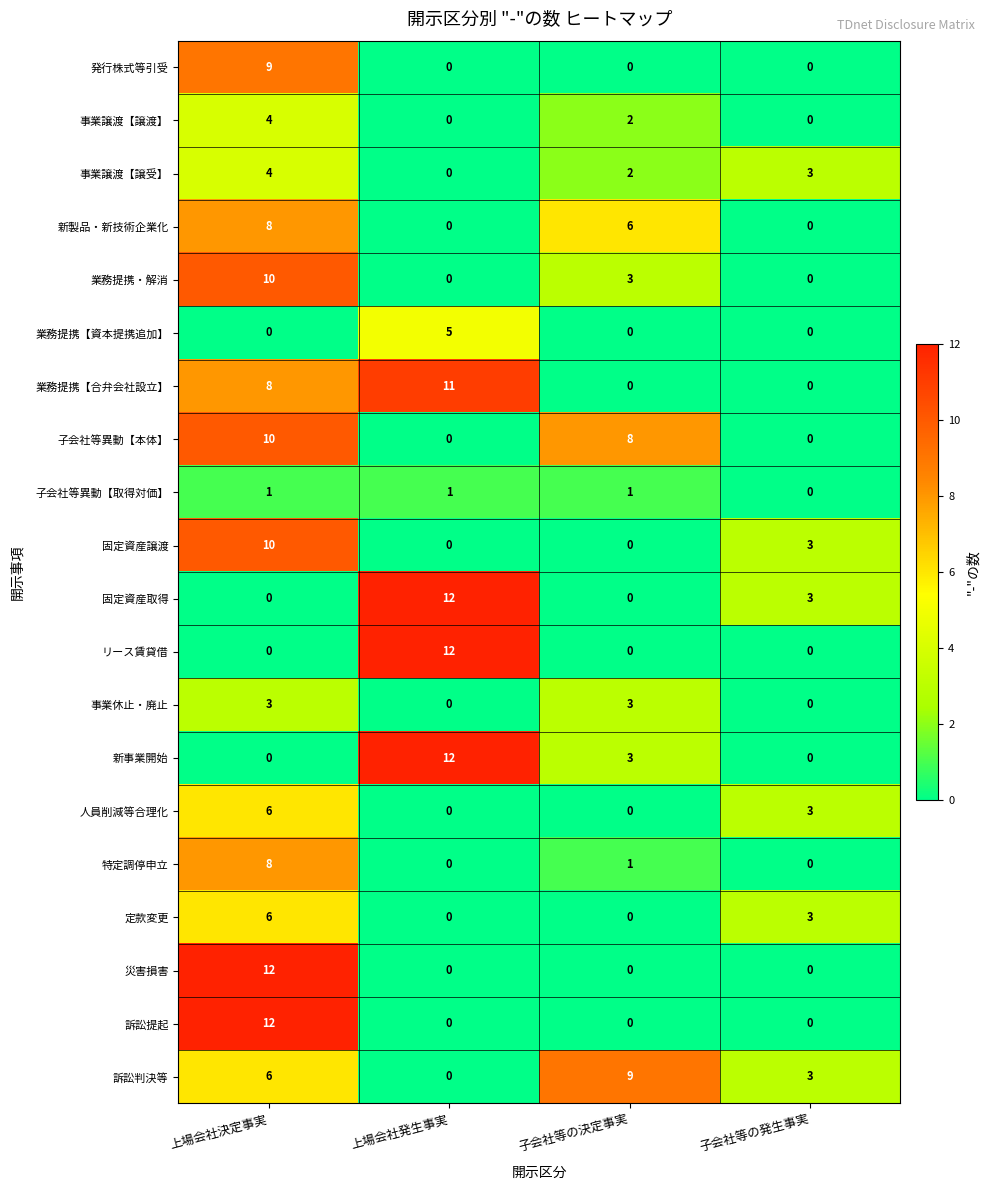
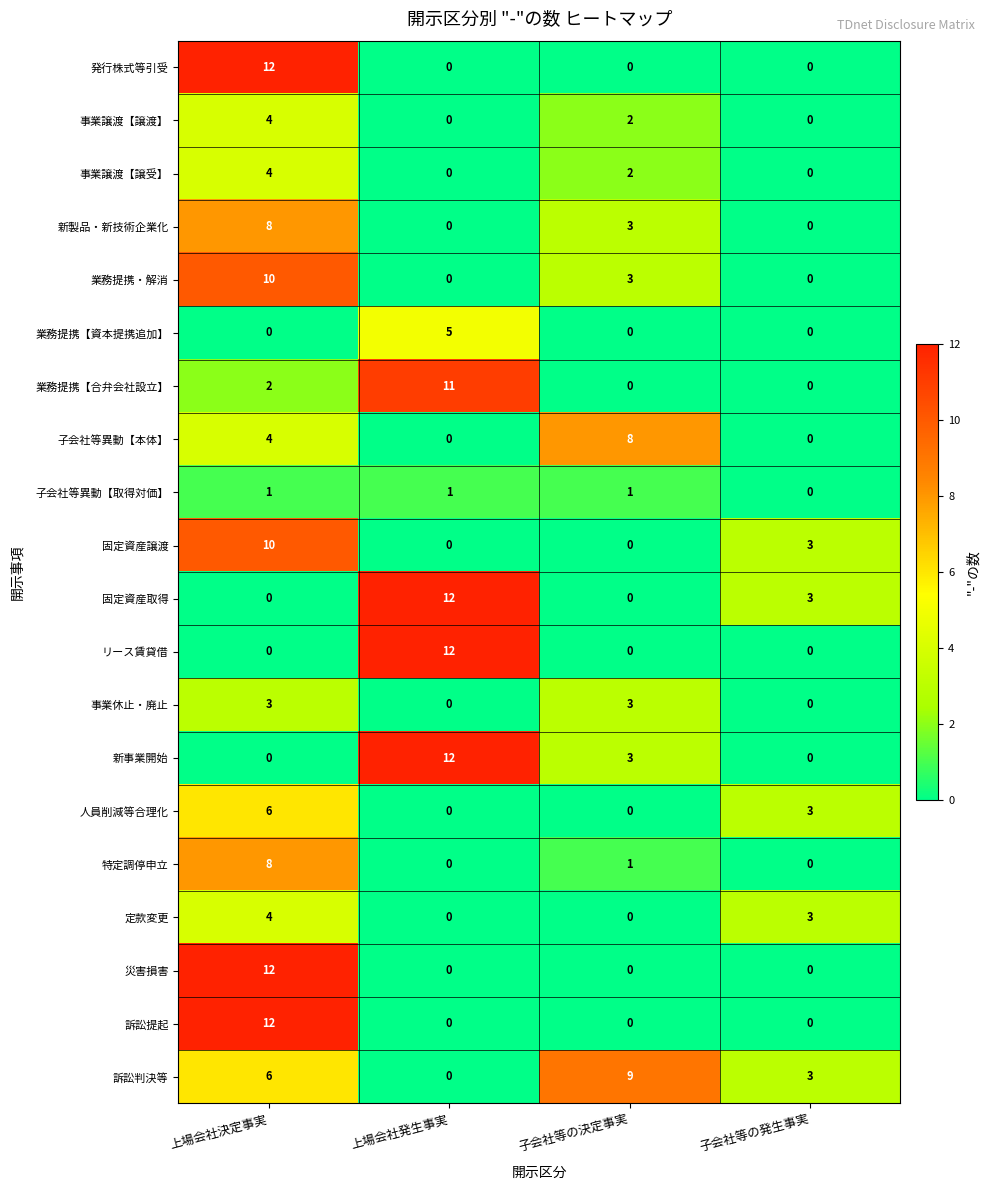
発行株式等引受, 上場会社決定事実: 9 -> 12
事業譲渡【譲受】, 子会社等の発生事実: 3 -> 0
新製品・新技術企業化, 子会社等の決定事実: 6 -> 3
業務提携【合弁会社設立】, 上場会社決定事実: 8 -> 2
子会社等異動【本体】, 上場会社決定事実: 10 -> 4
定款変更, 上場会社決定事実: 6 -> 4
